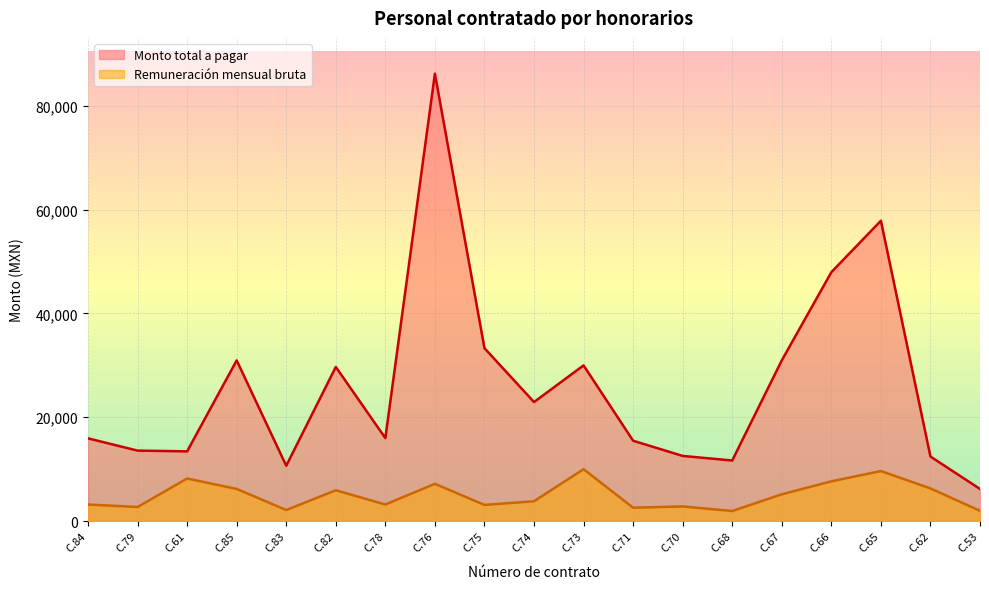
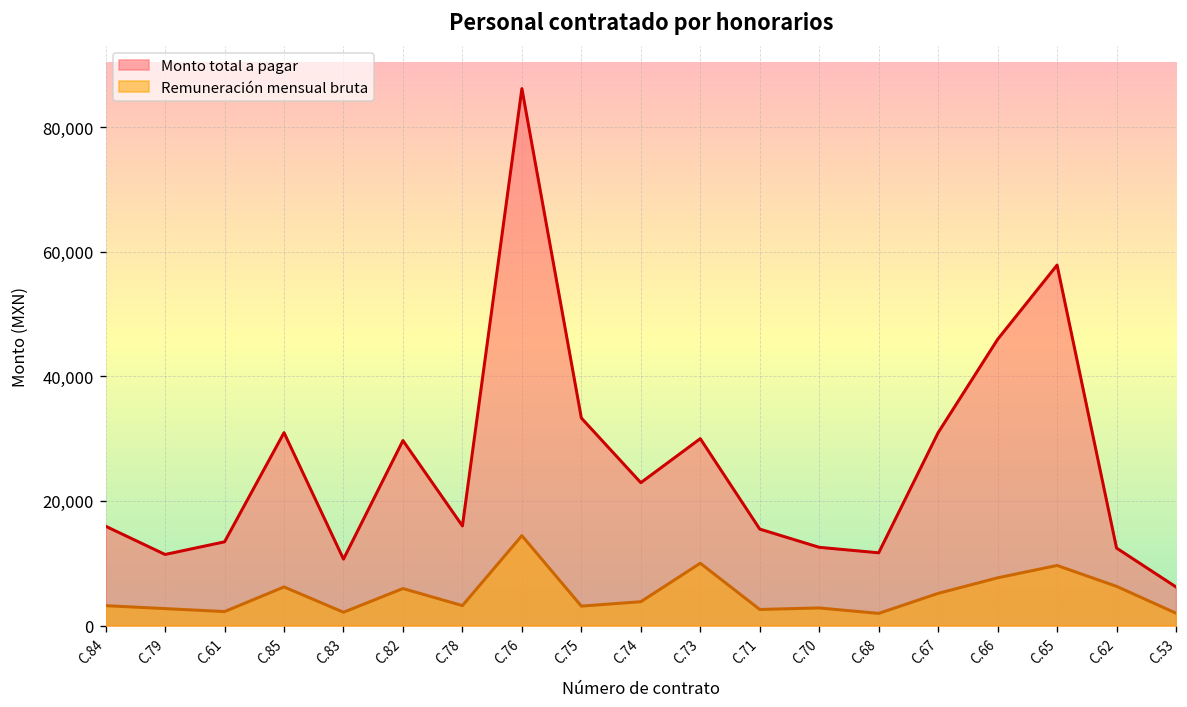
Monto total a pagar, C.79: 14,000 -> 11,000
Remuneración mensual bruta, C.61: 8,000 -> 2,000
Remuneración mensual bruta, C.76: 7,000 -> 14,000
Monto total a pagar, C.66: 48,000 -> 46,000
